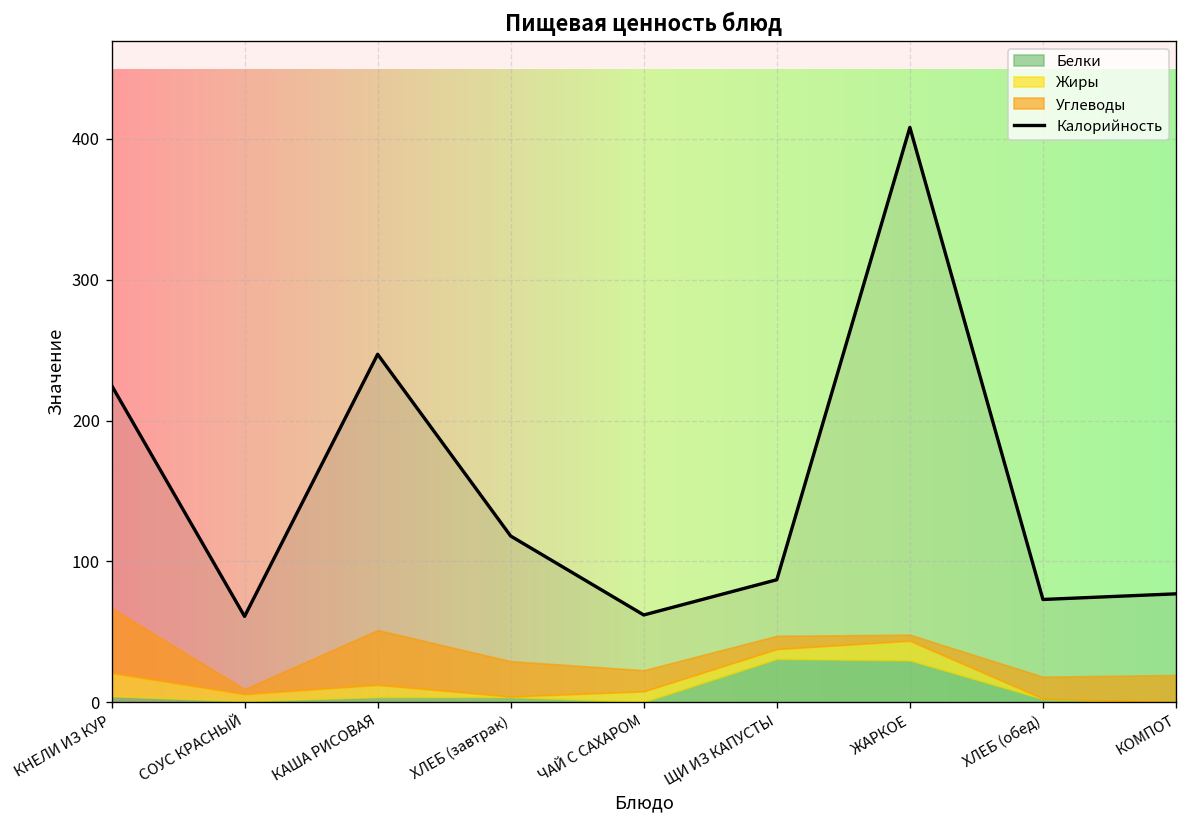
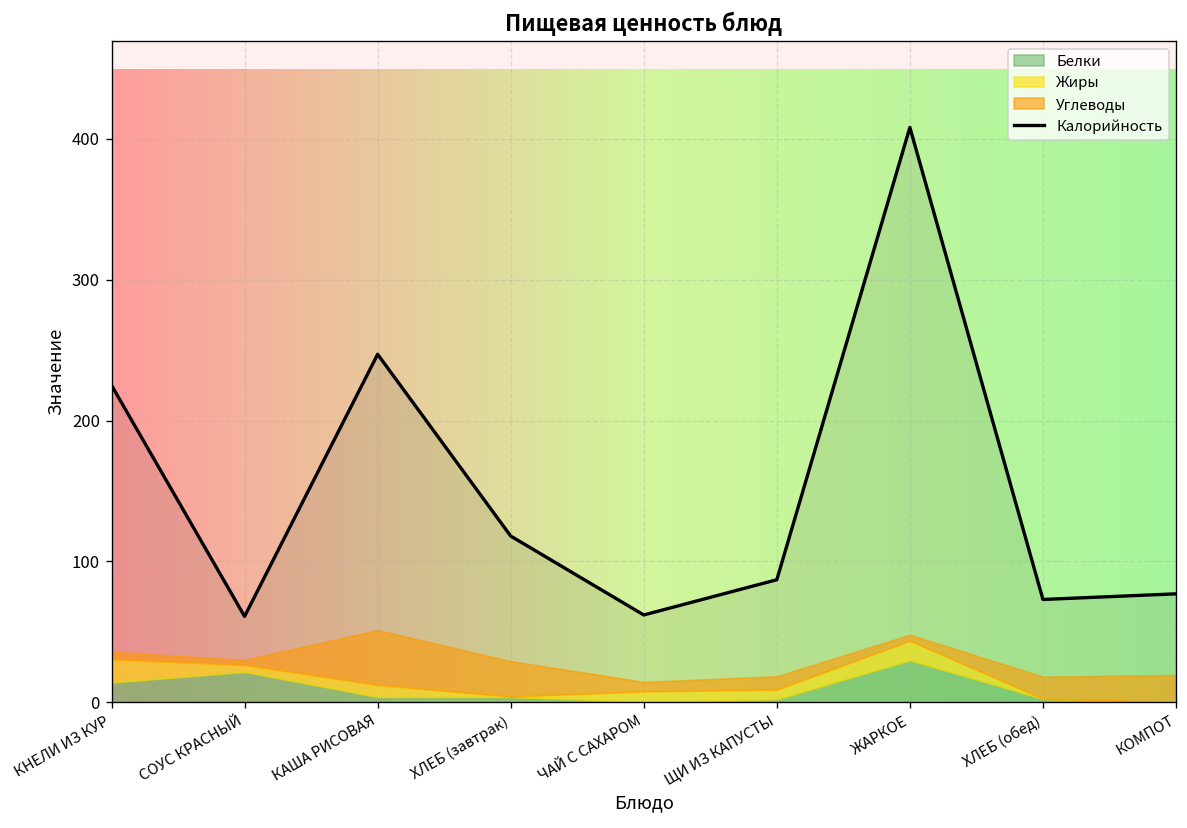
Белки, КНЕЛИ ИЗ КУР: 4 -> 14
Углеводы, КНЕЛИ ИЗ КУР: 46 -> 5
Белки, СОУС КРАСНЫЙ: 1 -> 22
Углеводы, ЧАЙ С САХАРОМ: 15 -> 7
Белки, ЩИ ИЗ КАПУСТЫ: 31 -> 2
